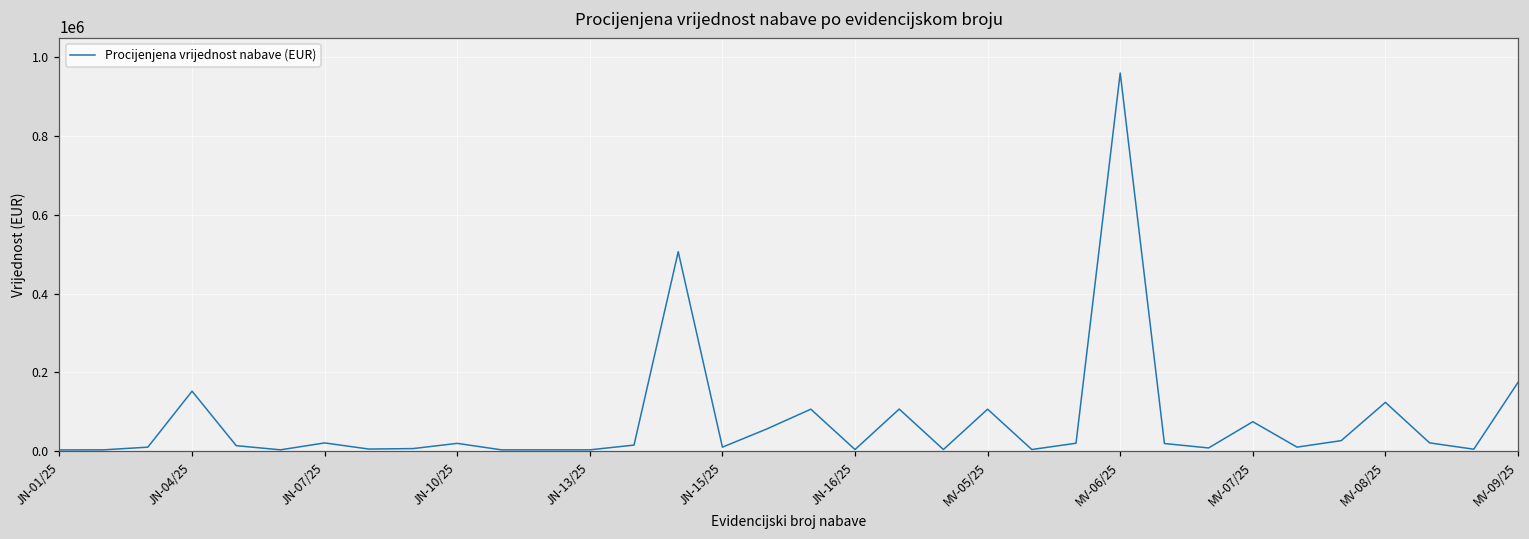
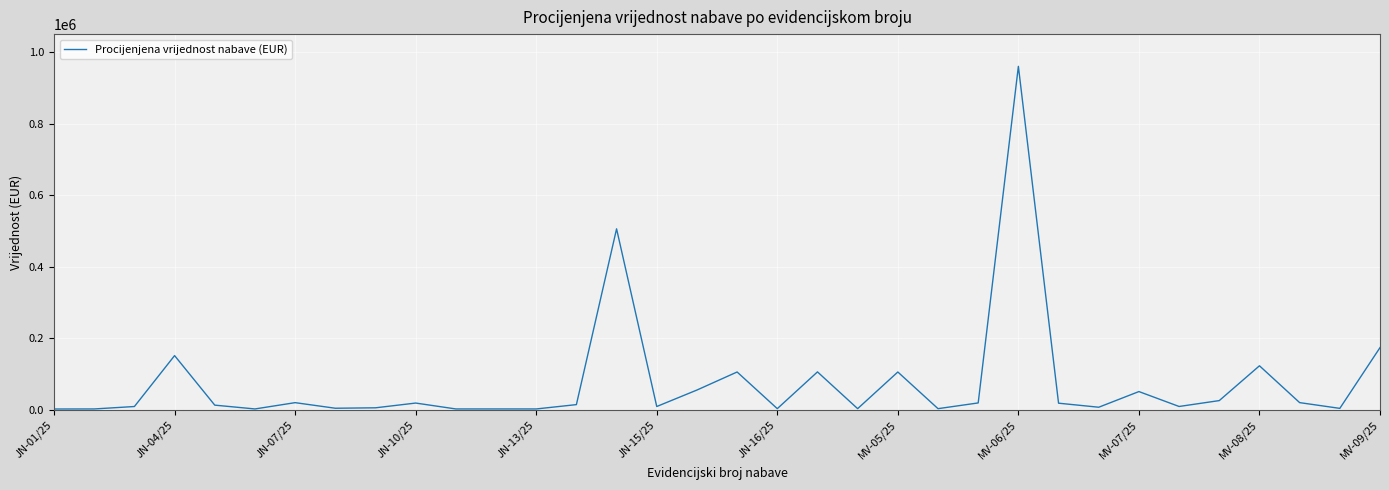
MV-07/25: 70000 -> 50000
